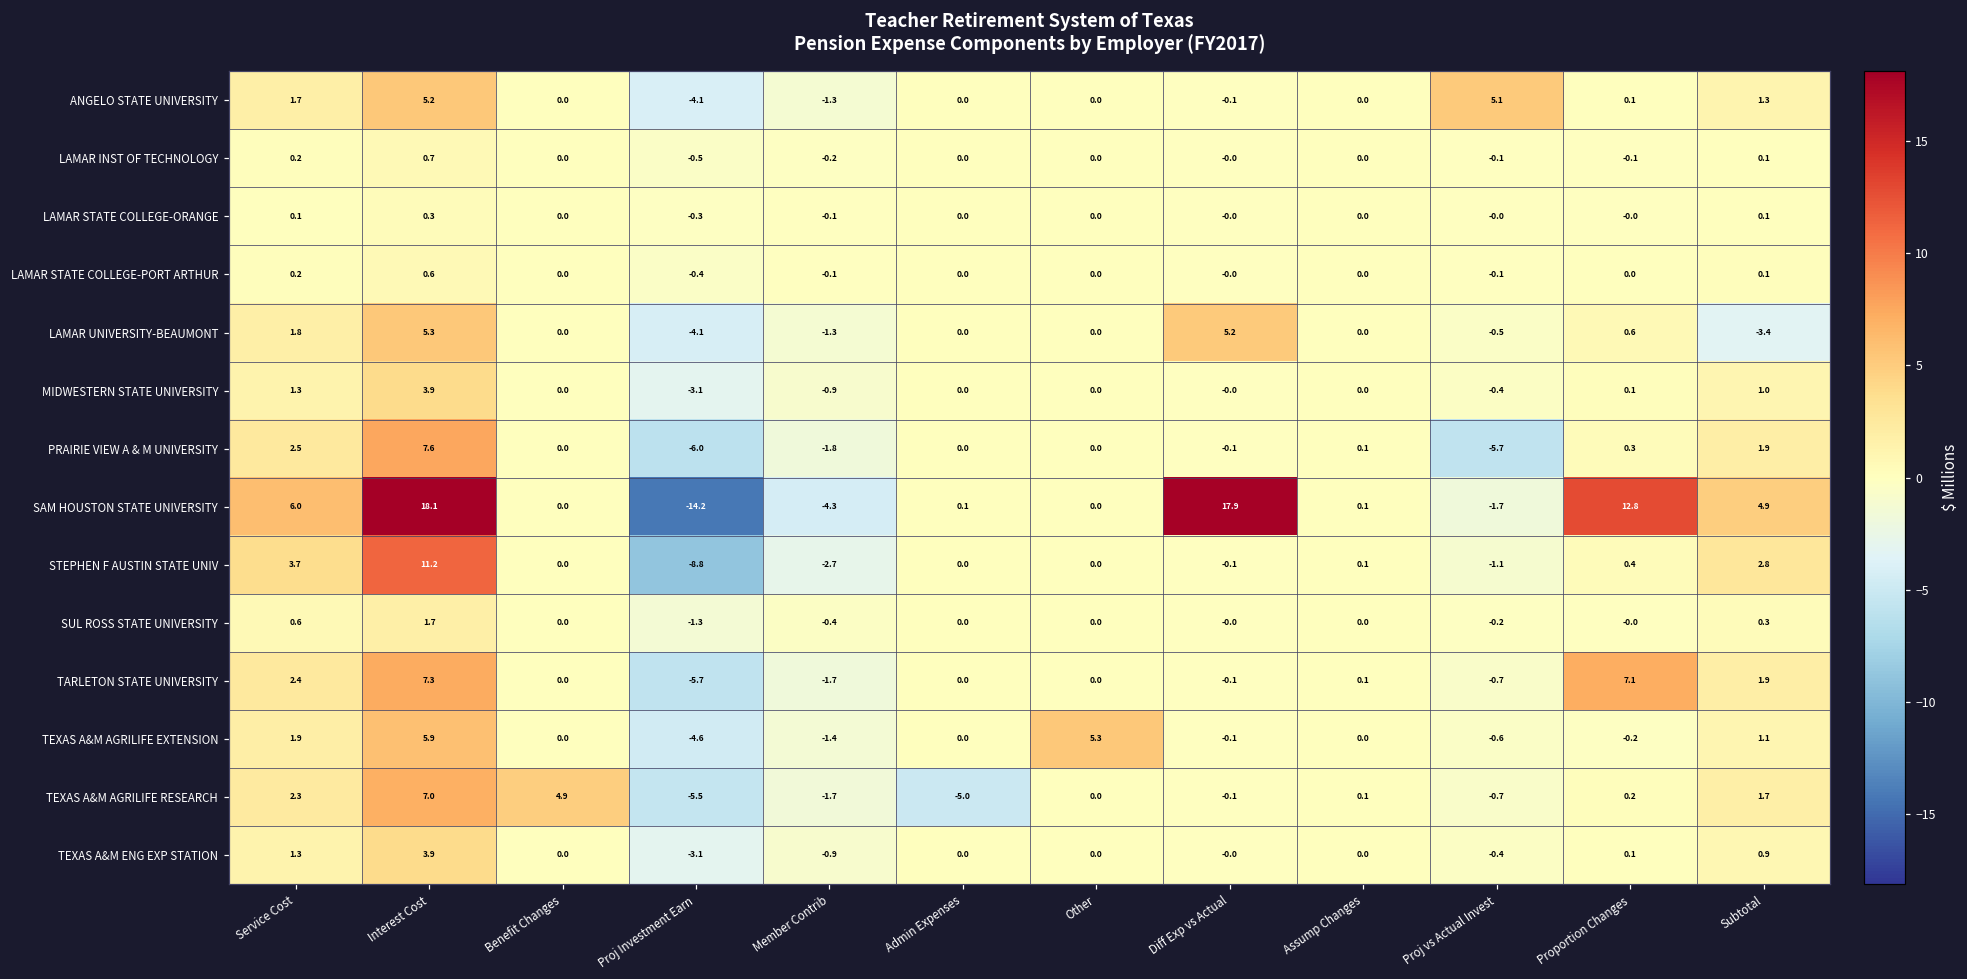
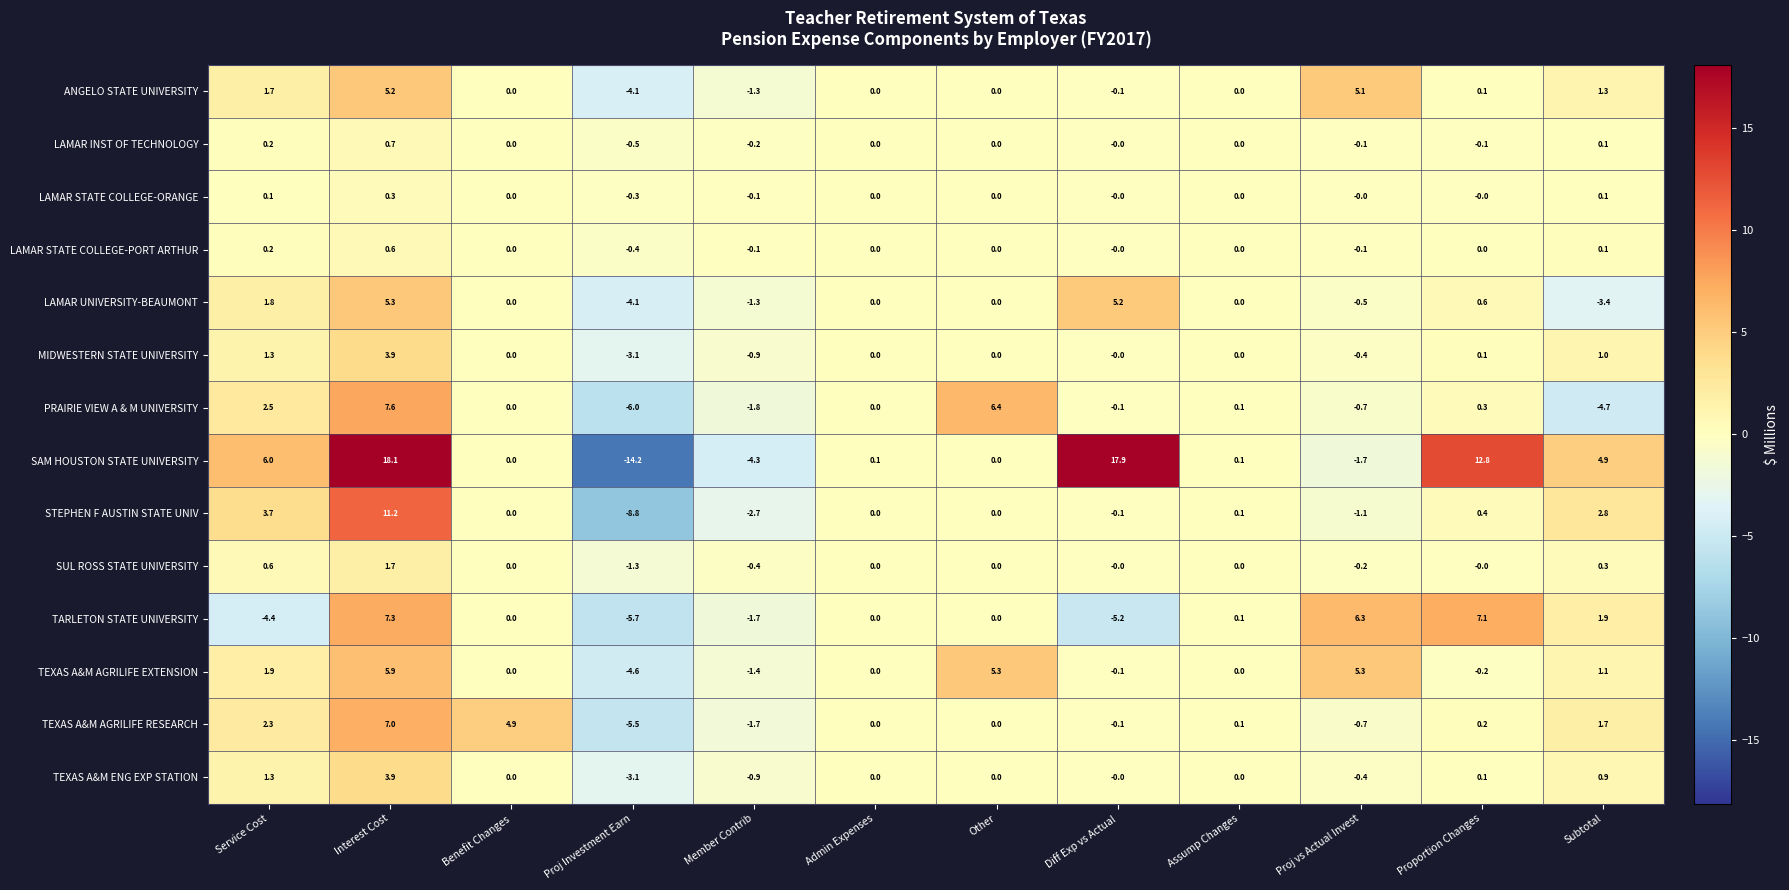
PRAIRIE VIEW A & M UNIVERSITY, Other: 0.0 -> 6.4
PRAIRIE VIEW A & M UNIVERSITY, Proj vs Actual Invest: -5.7 -> -0.7
PRAIRIE VIEW A & M UNIVERSITY, Subtotal: 1.9 -> -4.7
TARLETON STATE UNIVERSITY, Service Cost: 2.4 -> -4.4
TARLETON STATE UNIVERSITY, Diff Exp vs Actual: -0.1 -> -5.2
TARLETON STATE UNIVERSITY, Proj vs Actual Invest: -0.7 -> 6.3
TEXAS A&M AGRILIFE EXTENSION, Proj vs Actual Invest: -0.6 -> 5.3
TEXAS A&M AGRILIFE RESEARCH, Admin Expenses: -5.0 -> 0.0
